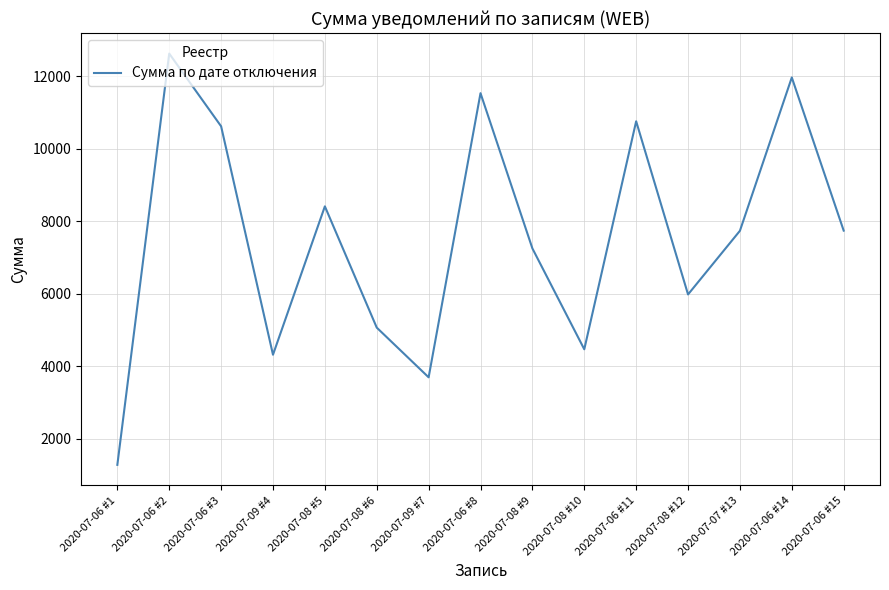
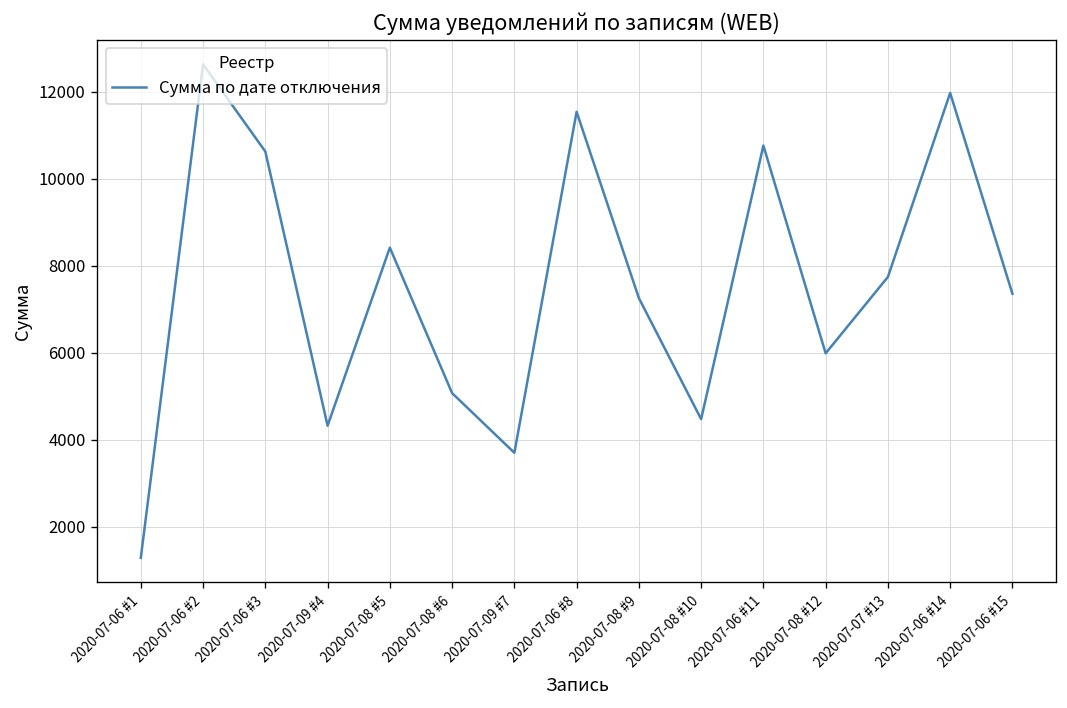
2020-07-06 #15: 7700 -> 7400
